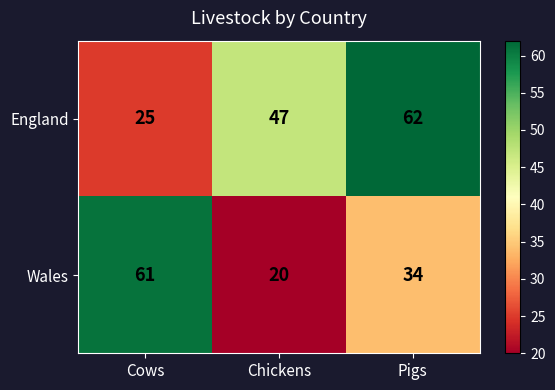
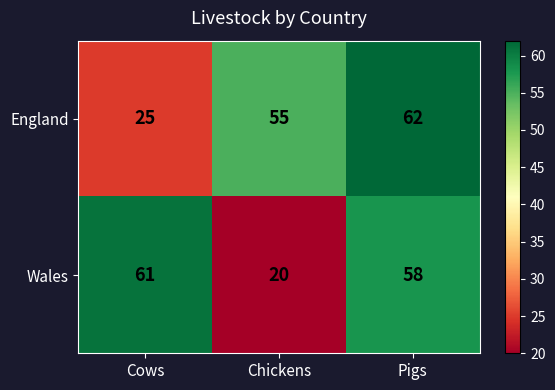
England, Chickens: 47 -> 55
Wales, Pigs: 34 -> 58
